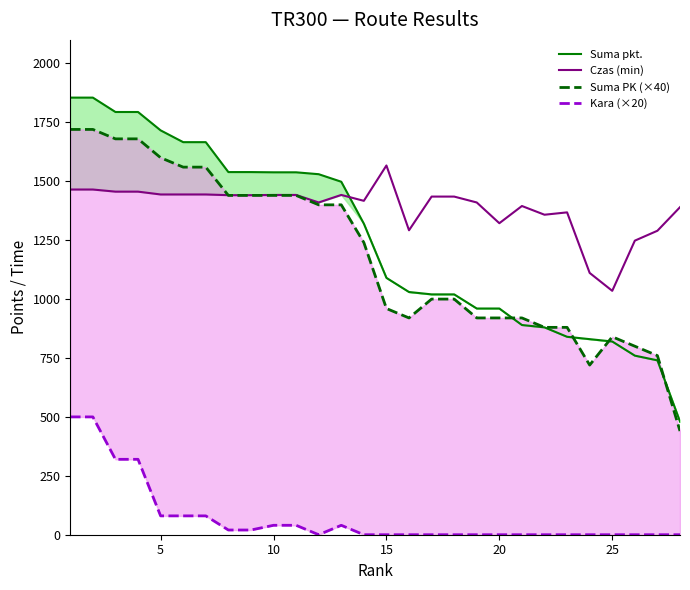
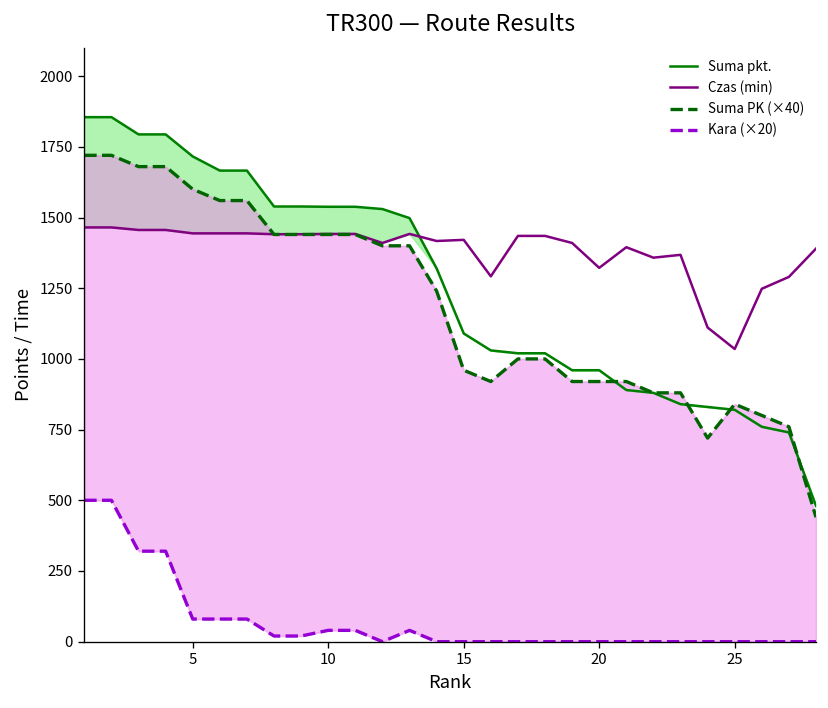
Czas (min), 15: 1570 -> 1420
